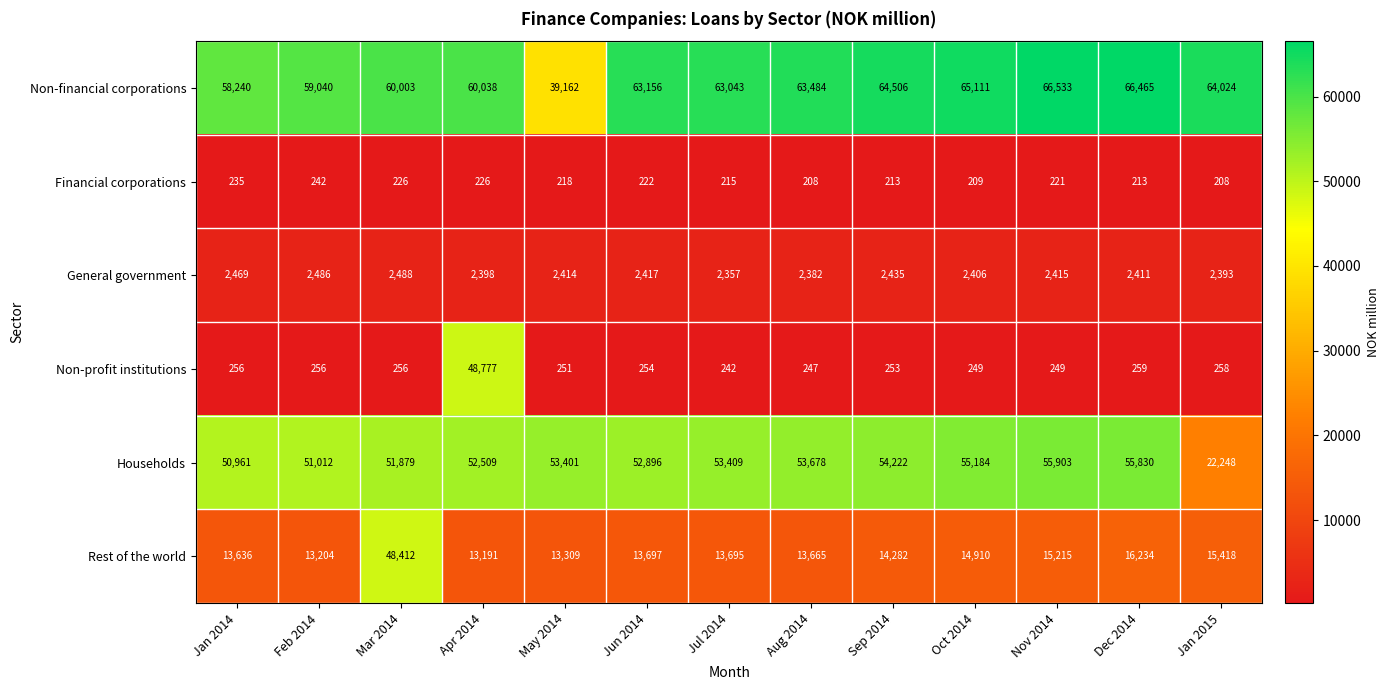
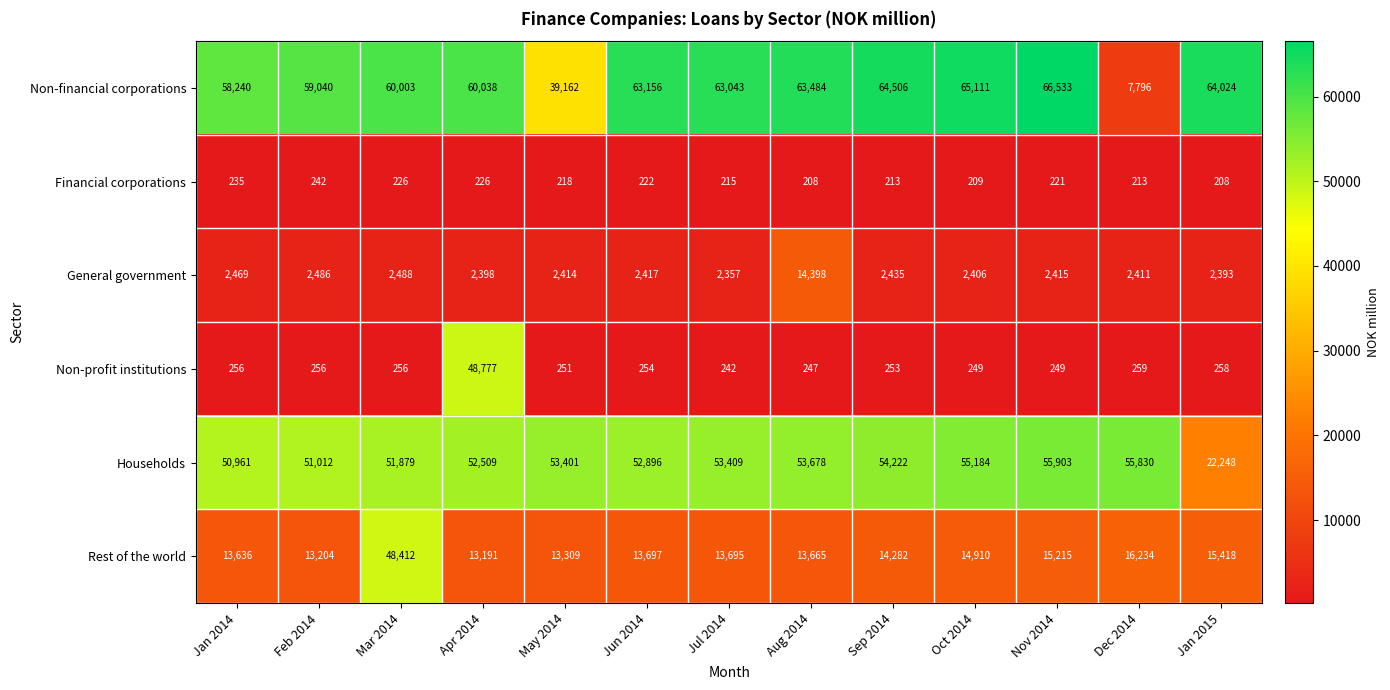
Non-financial corporations, Dec 2014: 66,465 -> 7,796
General government, Aug 2014: 2,382 -> 14,398
